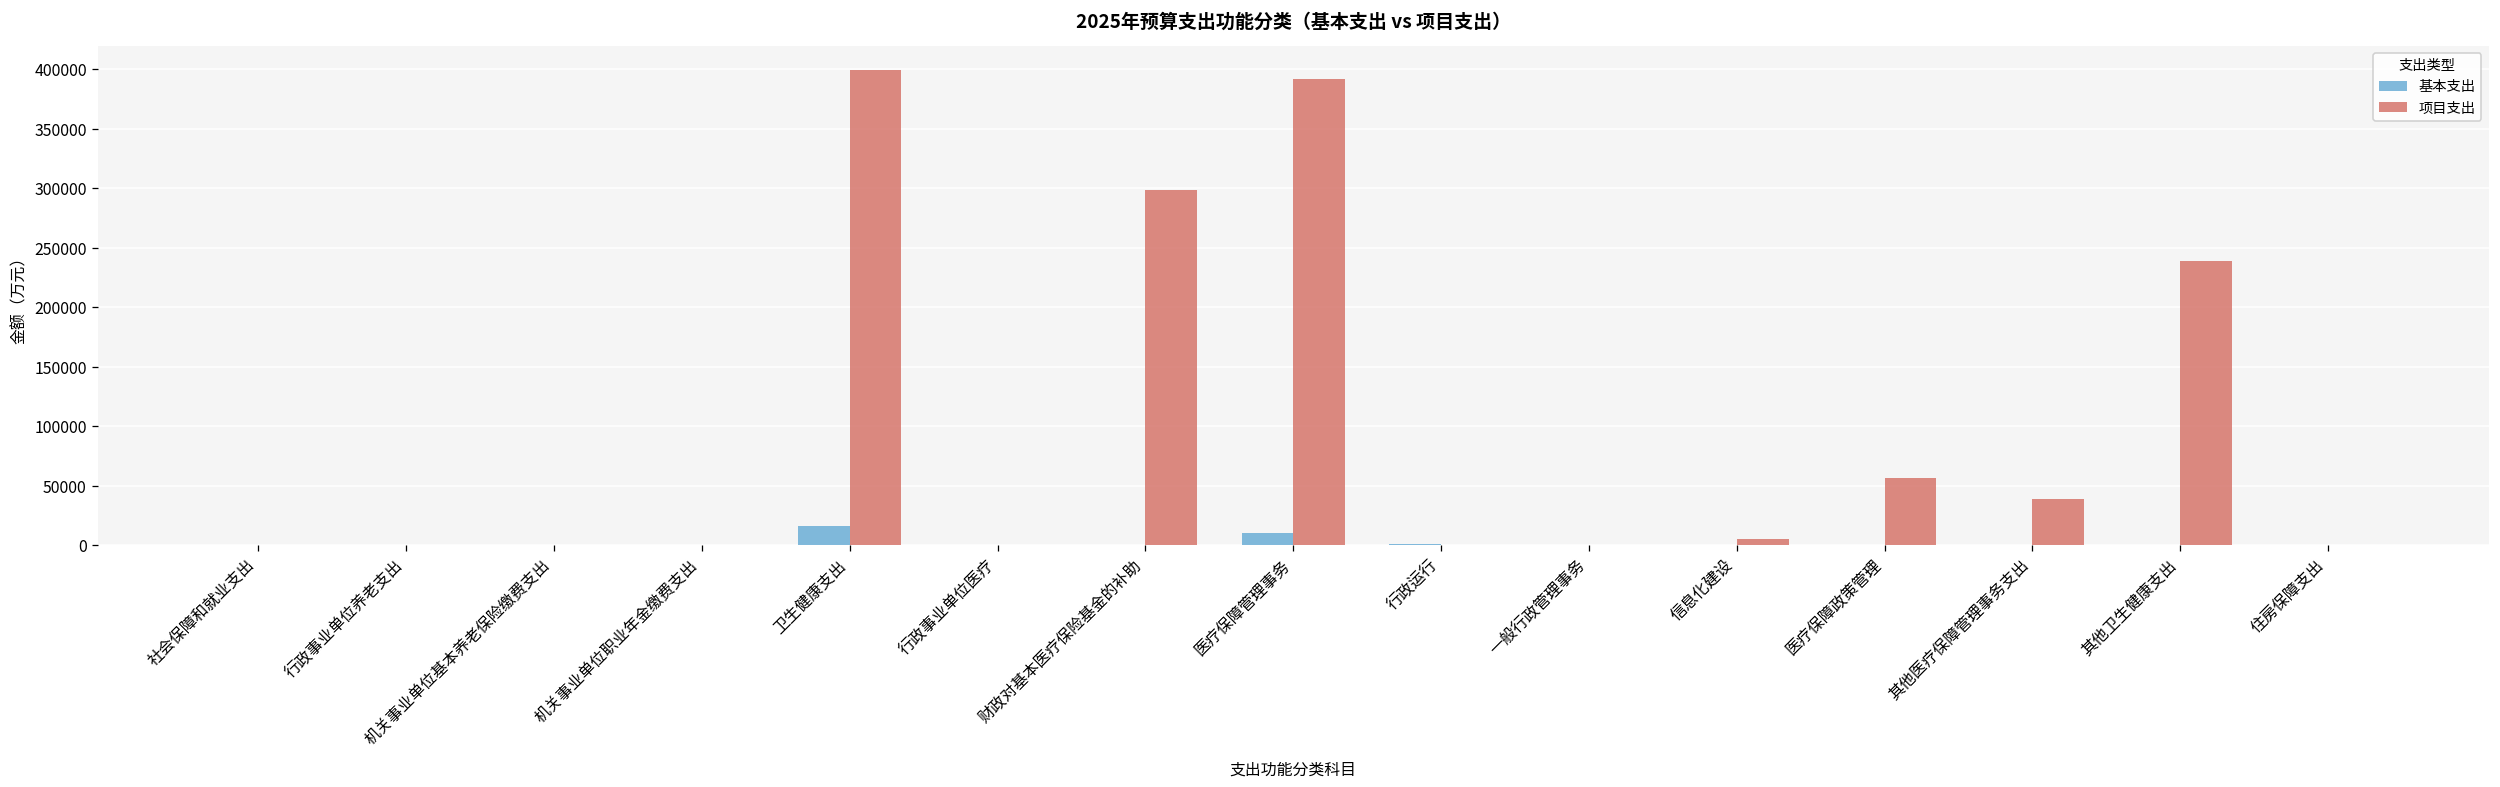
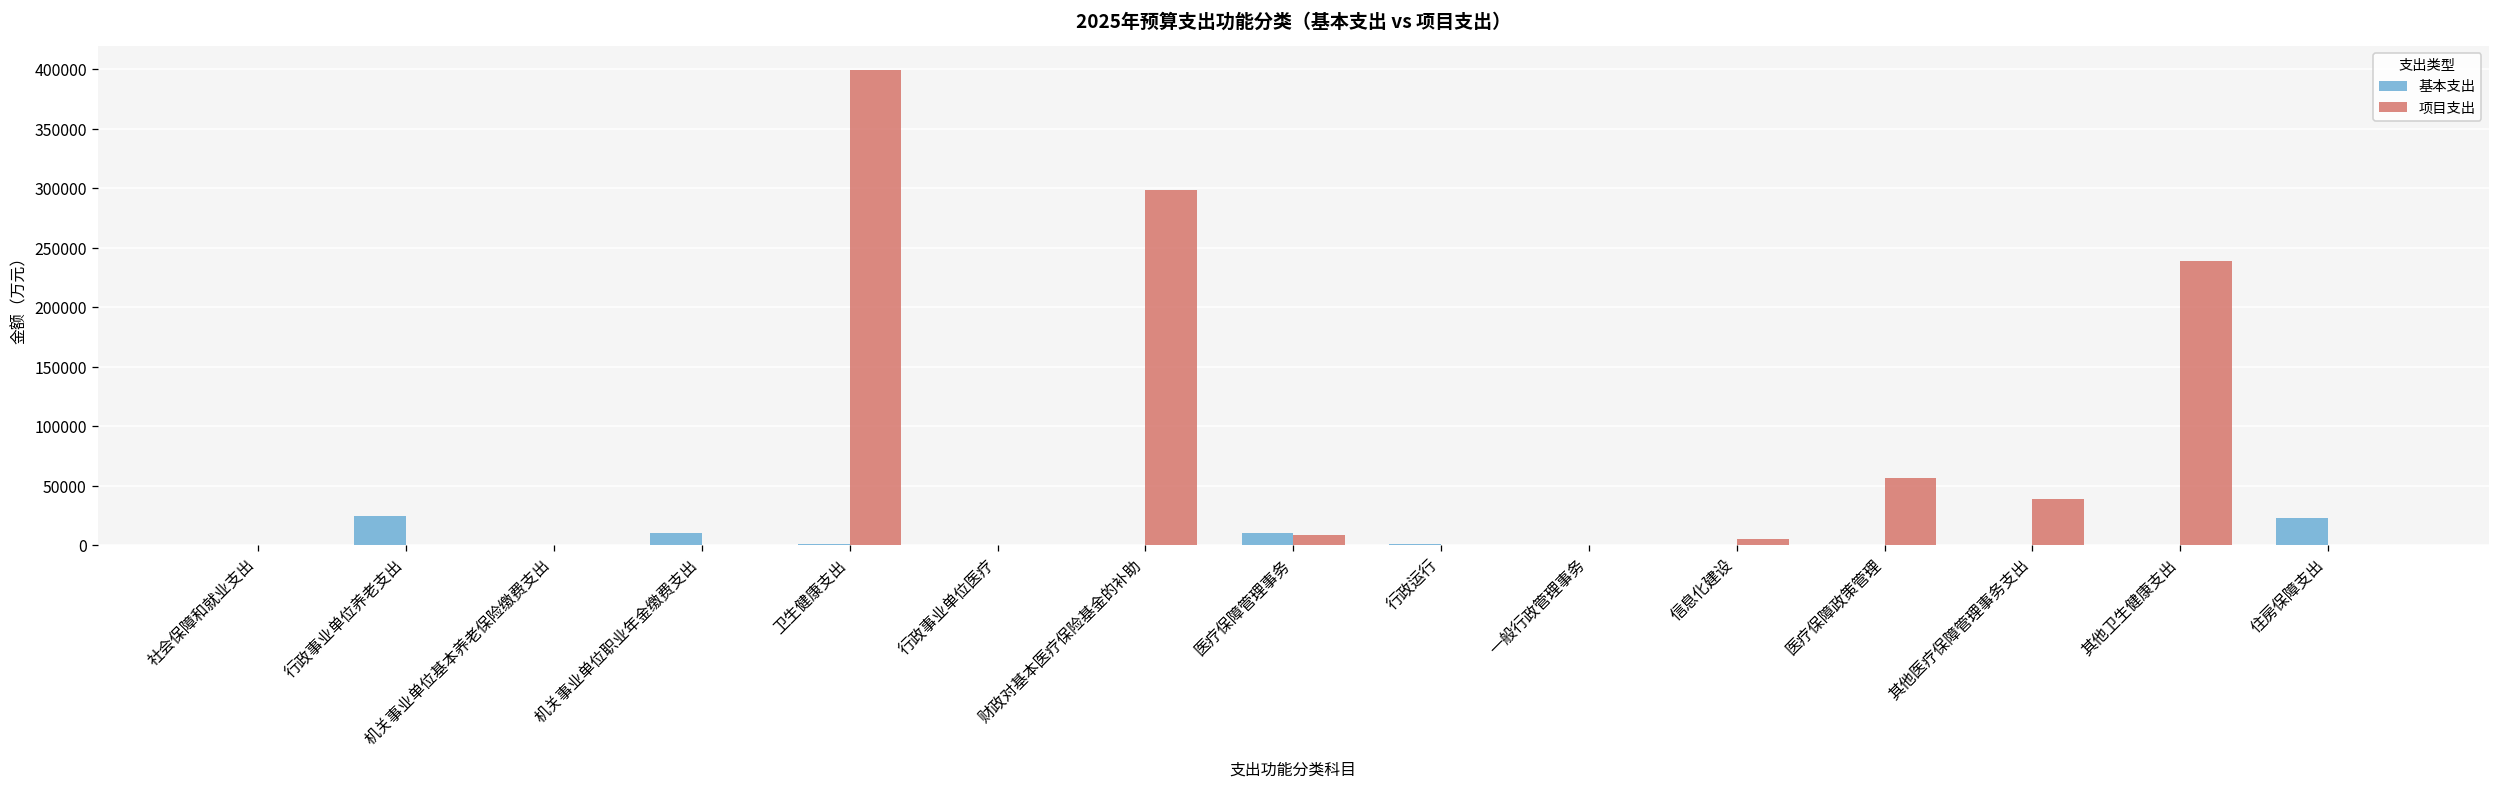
基本支出, 行政事业单位养老支出: 0 -> 24000
基本支出, 机关事业单位职业年金缴费支出: 0 -> 10000
基本支出, 卫生健康支出: 16000 -> 1000
项目支出, 医疗保障管理事务: 391000 -> 8000
基本支出, 住房保障支出: 0 -> 23000
